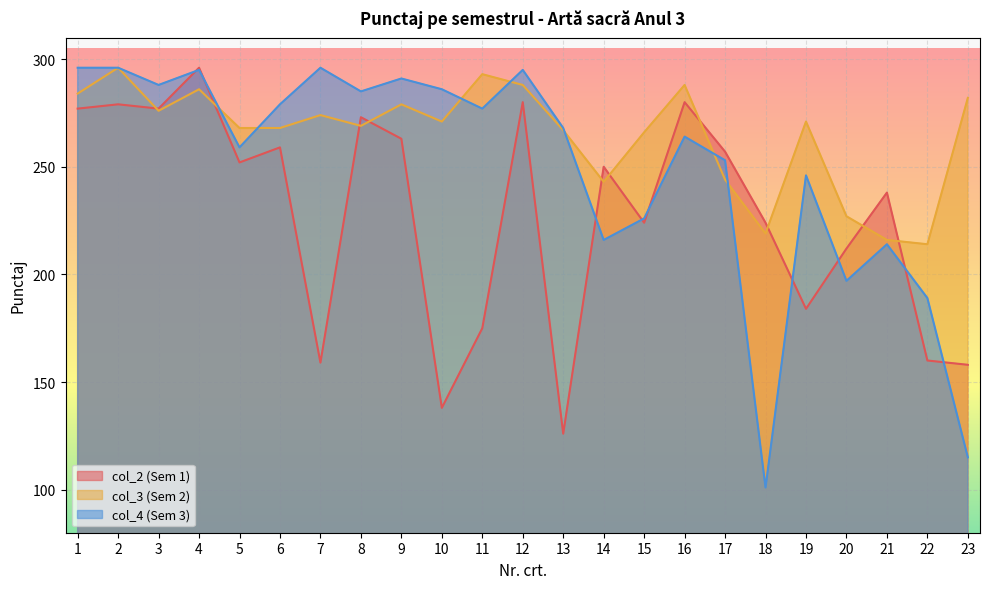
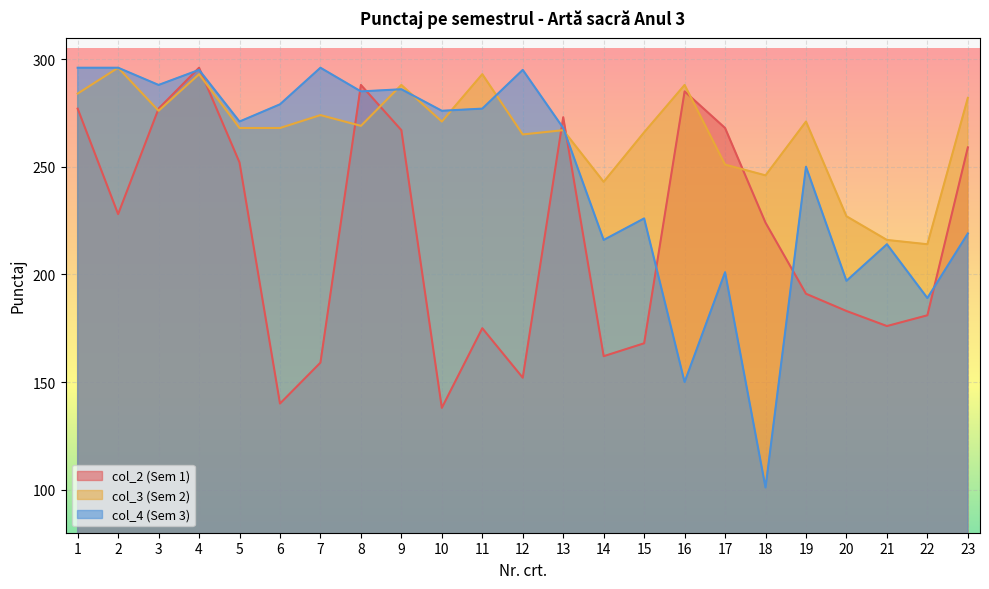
col_2 (Sem 1), 2: 279 -> 228
col_3 (Sem 2), 4: 286 -> 293
col_4 (Sem 3), 5: 259 -> 271
col_2 (Sem 1), 6: 259 -> 140
col_2 (Sem 1), 8: 273 -> 288
col_2 (Sem 1), 9: 263 -> 267
col_3 (Sem 2), 9: 279 -> 288
col_4 (Sem 3), 9: 291 -> 286
col_4 (Sem 3), 10: 286 -> 276
col_2 (Sem 1), 12: 280 -> 152
col_3 (Sem 2), 12: 288 -> 265
col_2 (Sem 1), 13: 126 -> 273
col_2 (Sem 1), 14: 250 -> 162
col_2 (Sem 1), 15: 224 -> 168
col_2 (Sem 1), 16: 280 -> 285
col_4 (Sem 3), 16: 264 -> 150
col_2 (Sem 1), 17: 257 -> 268
col_3 (Sem 2), 17: 244 -> 251
col_4 (Sem 3), 17: 253 -> 201
col_3 (Sem 2), 18: 219 -> 246
col_2 (Sem 1), 19: 184 -> 191
col_4 (Sem 3), 19: 246 -> 250
col_2 (Sem 1), 20: 212 -> 183
col_2 (Sem 1), 21: 238 -> 176
col_2 (Sem 1), 22: 160 -> 181
col_2 (Sem 1), 23: 158 -> 259
col_4 (Sem 3), 23: 115 -> 219
